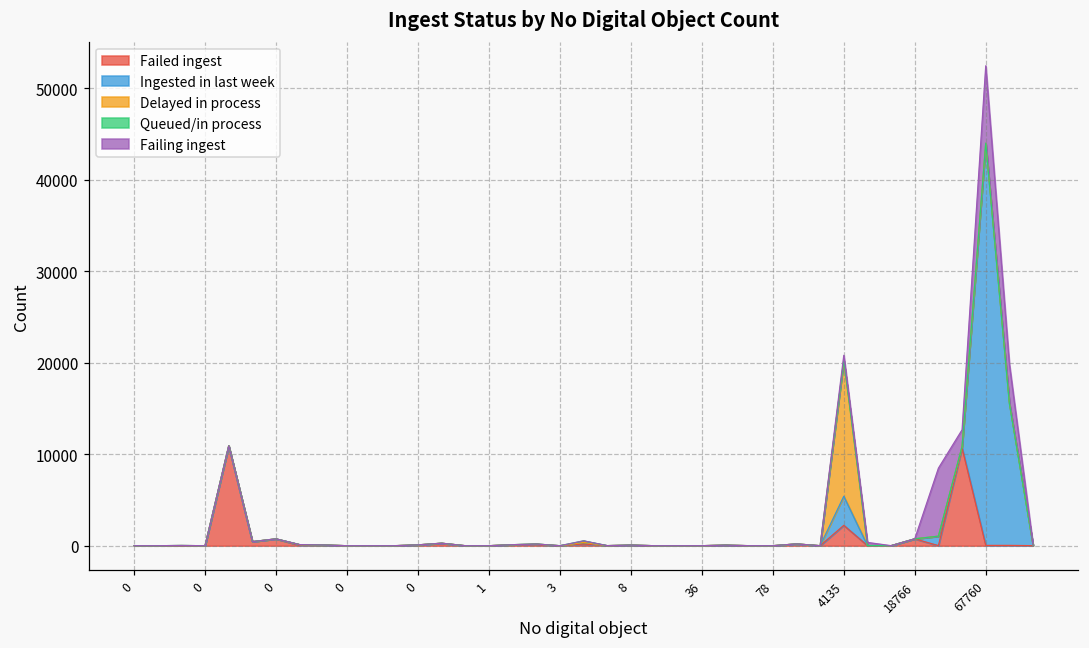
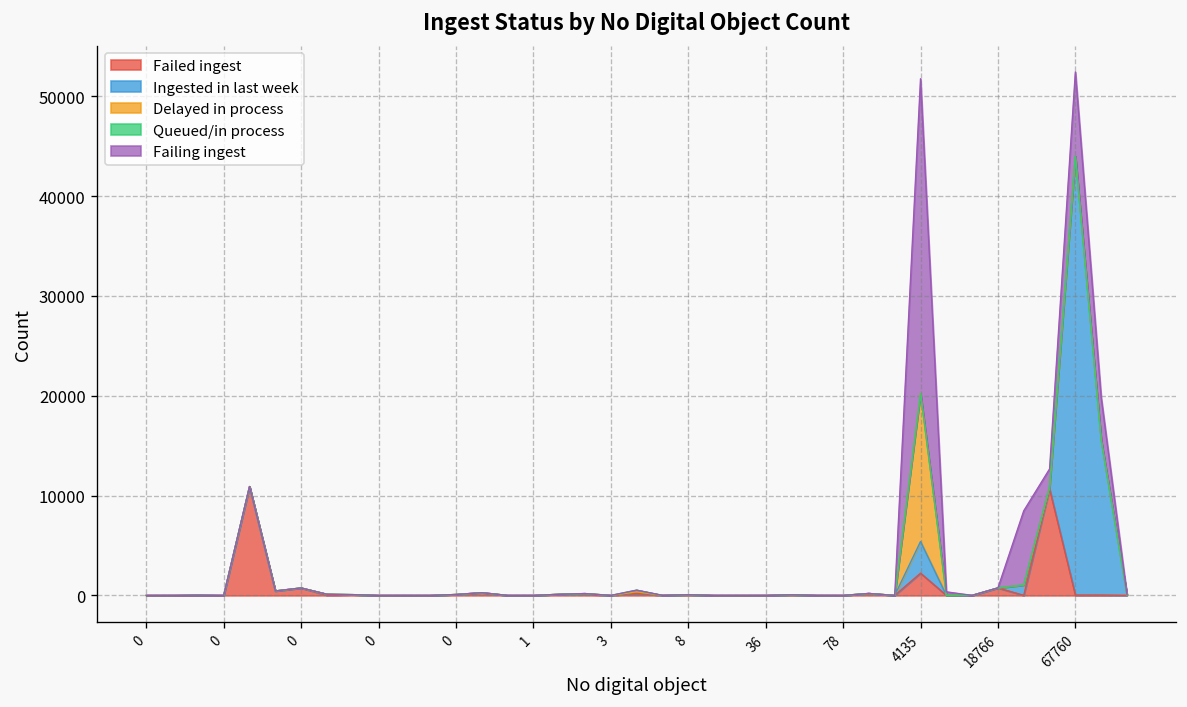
Failing ingest, 4135: 1000 -> 32000
